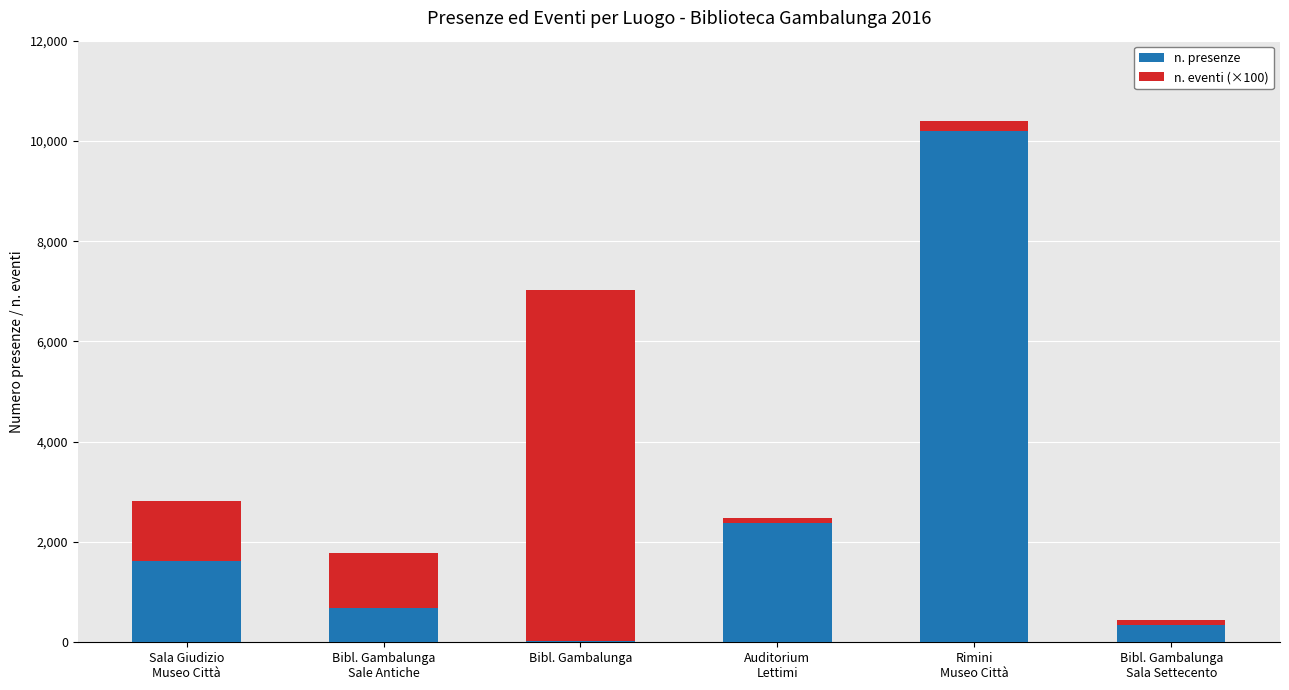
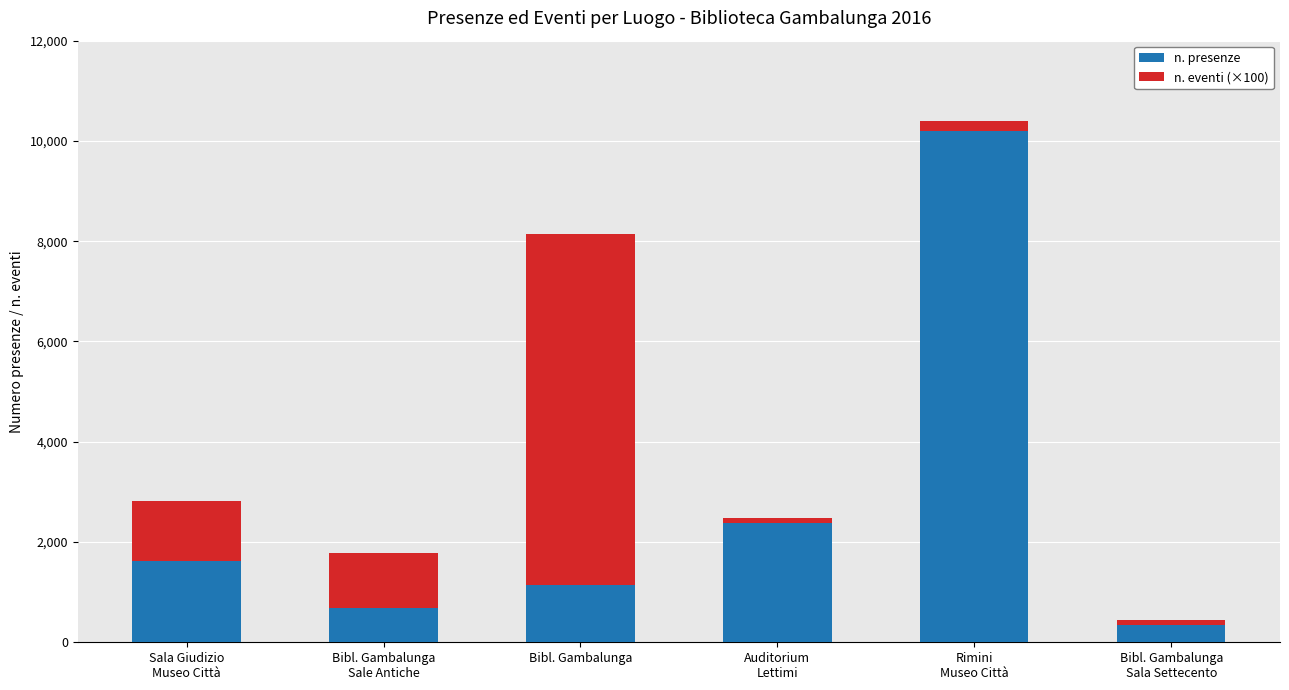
n. presenze, Bibl. Gambalunga: 0 -> 1,100
